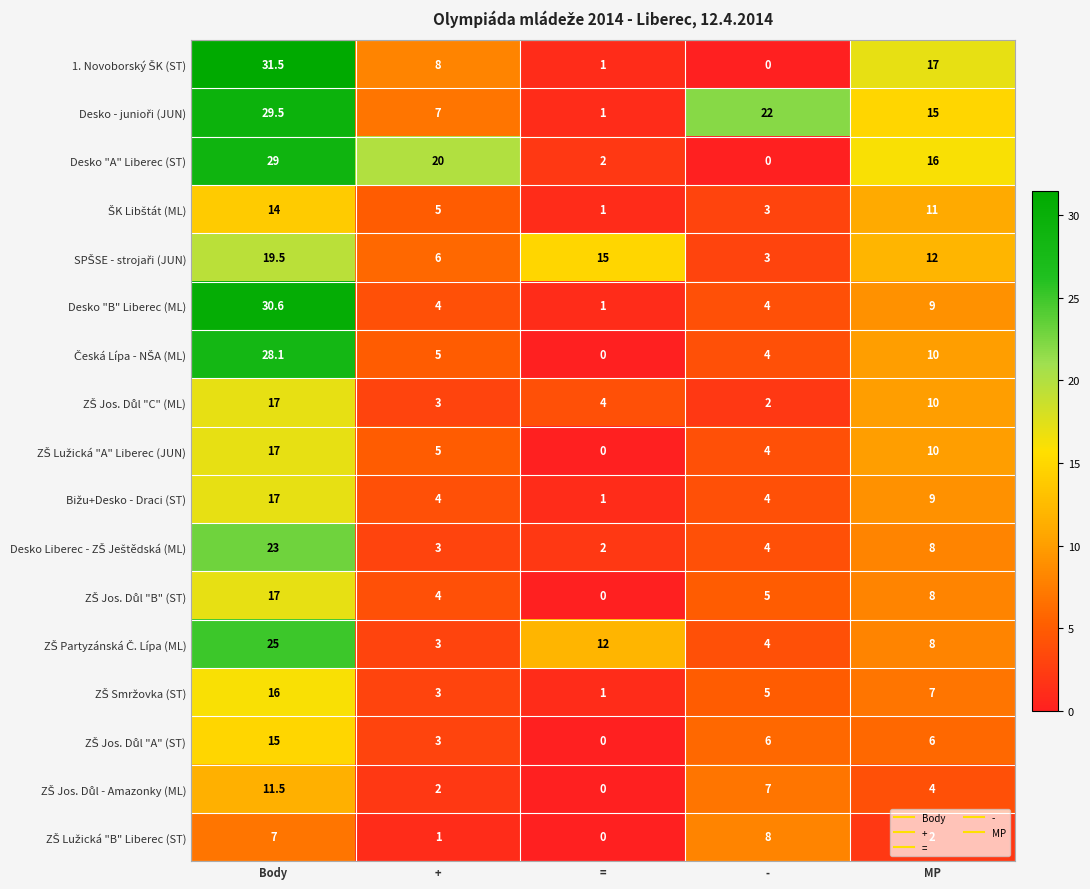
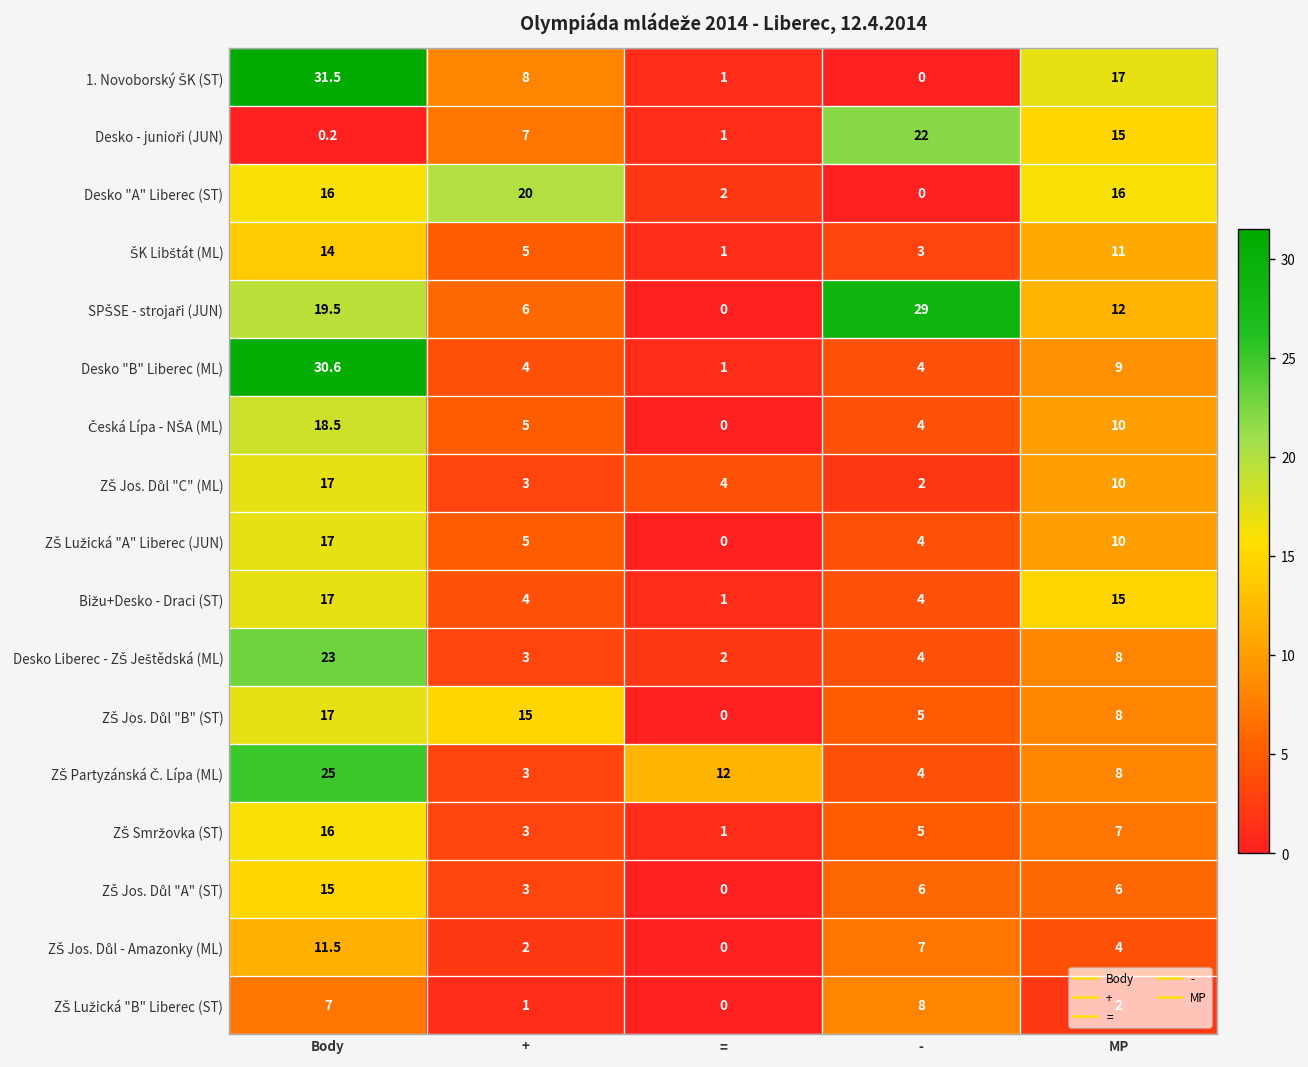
Desko - junioři (JUN), Body: 29.5 -> 0.2
Desko "A" Liberec (ST), Body: 29 -> 16
SPŠSE - strojaři (JUN), =: 15 -> 0
SPŠSE - strojaři (JUN), -: 3 -> 29
Česká Lípa - NŠA (ML), Body: 28.1 -> 18.5
Bižu+Desko - Draci (ST), MP: 9 -> 15
ZŠ Jos. Důl "B" (ST), +: 4 -> 15
